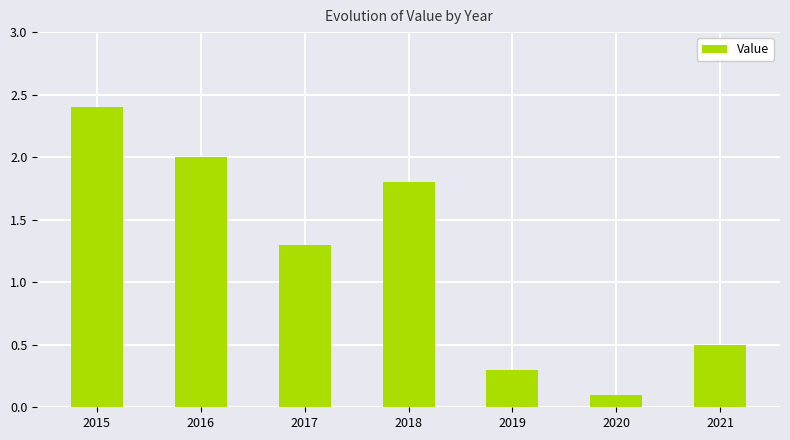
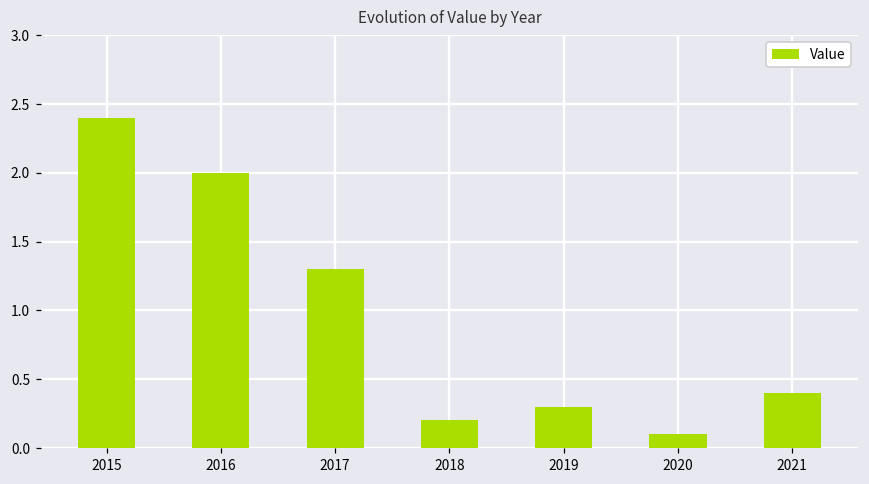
2018: 1.8 -> 0.2
2021: 0.5 -> 0.4
